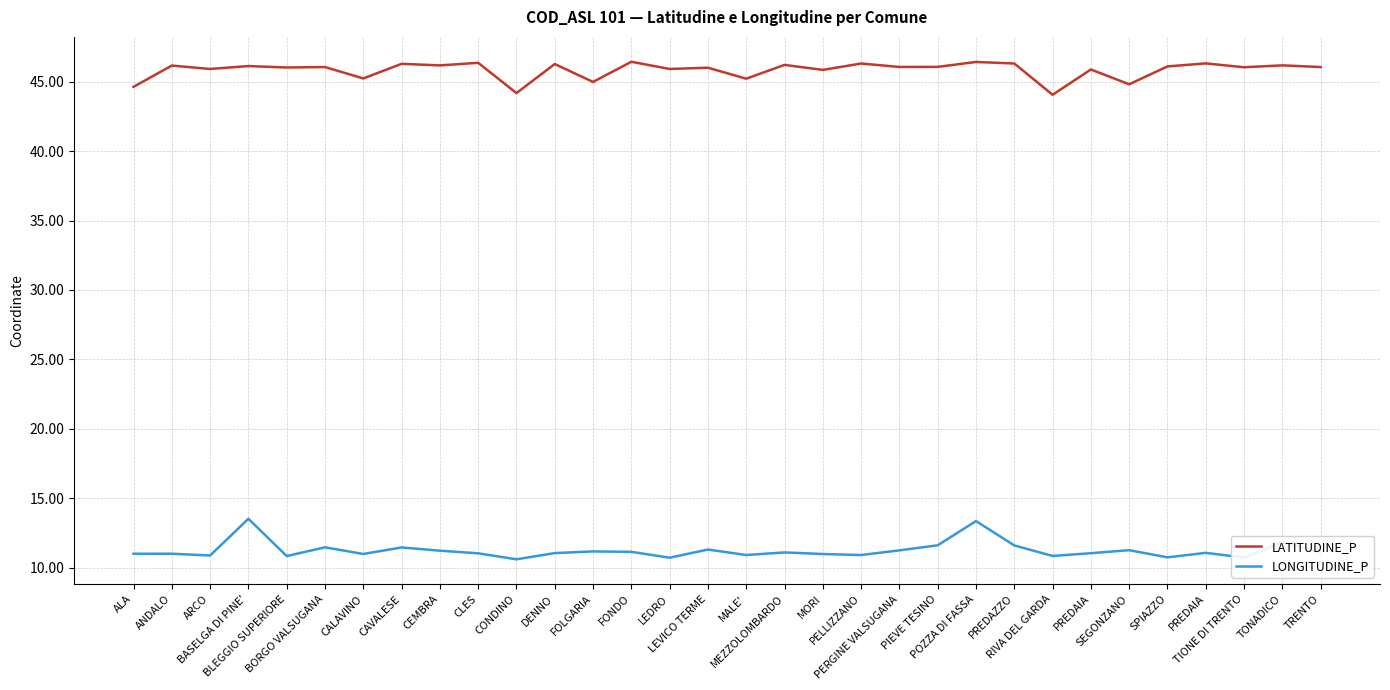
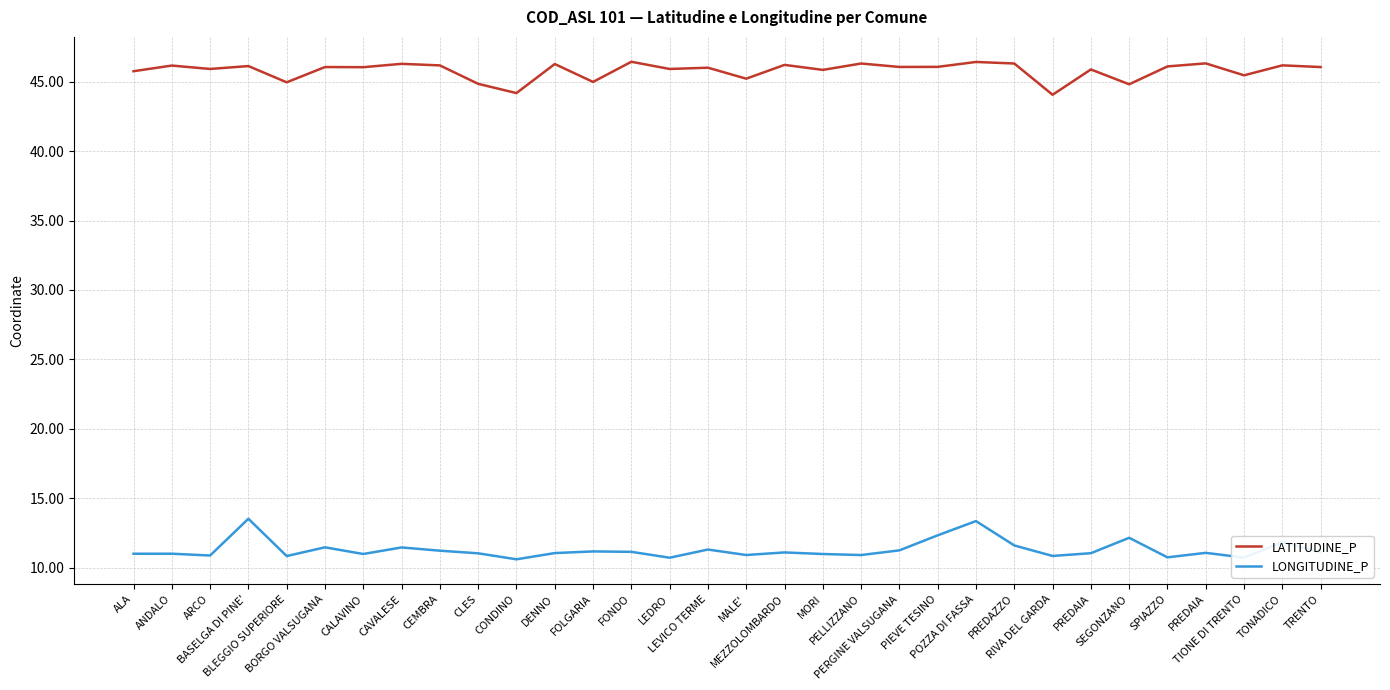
LATITUDINE_P, ALA: 44.6 -> 45.8
LATITUDINE_P, BLEGGIO SUPERIORE: 46.0 -> 45.0
LATITUDINE_P, CALAVINO: 45.2 -> 46.0
LATITUDINE_P, CLES: 46.4 -> 44.8
LONGITUDINE_P, PIEVE TESINO: 11.6 -> 12.3
LONGITUDINE_P, SEGONZANO: 11.3 -> 12.1
LATITUDINE_P, TIONE DI TRENTO: 46.0 -> 45.5
